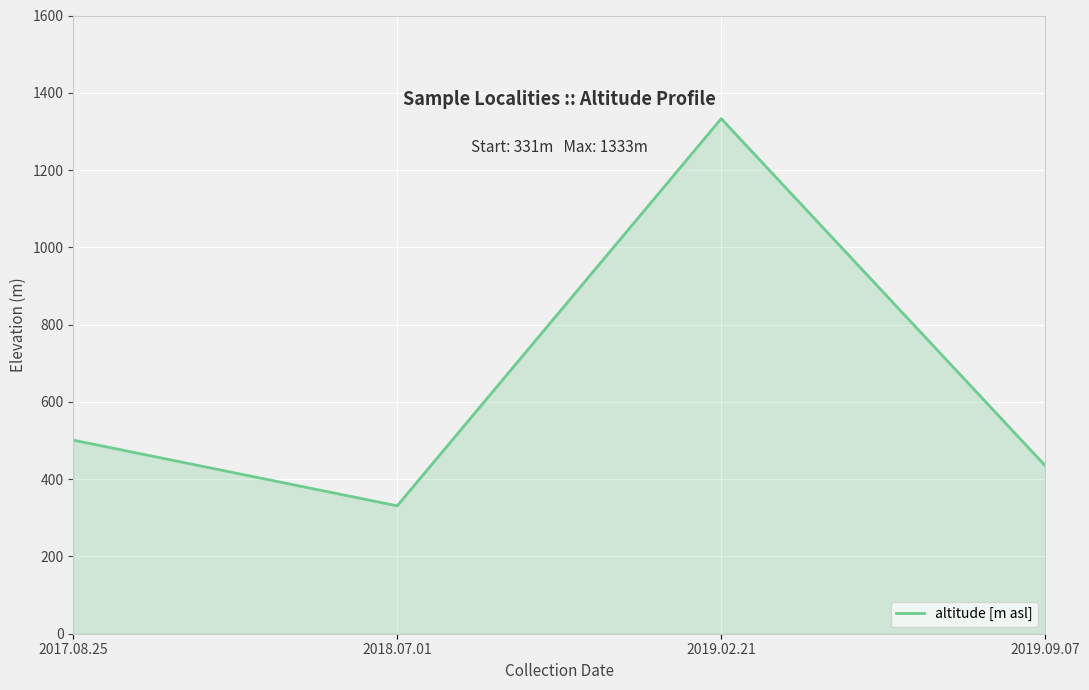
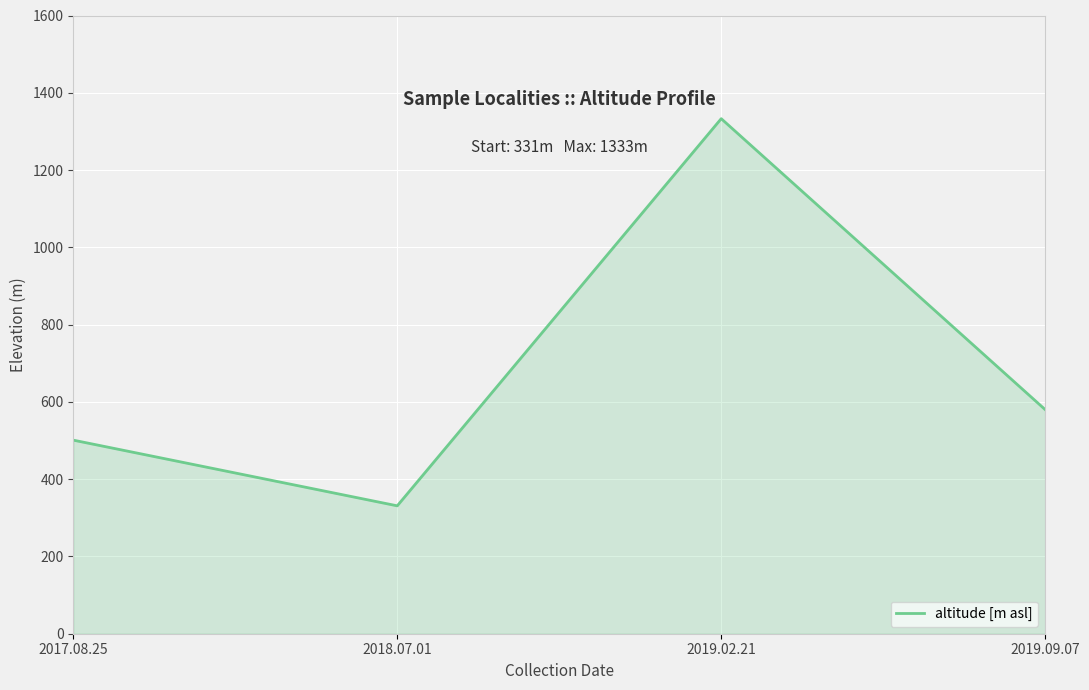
2019.09.07: 440 -> 580
